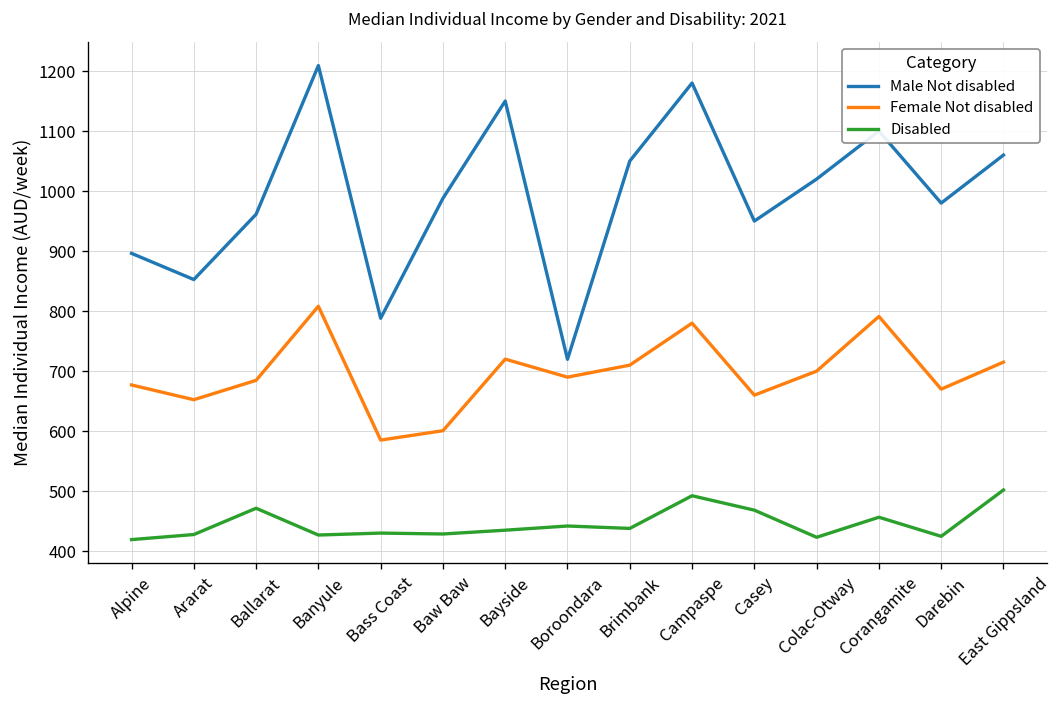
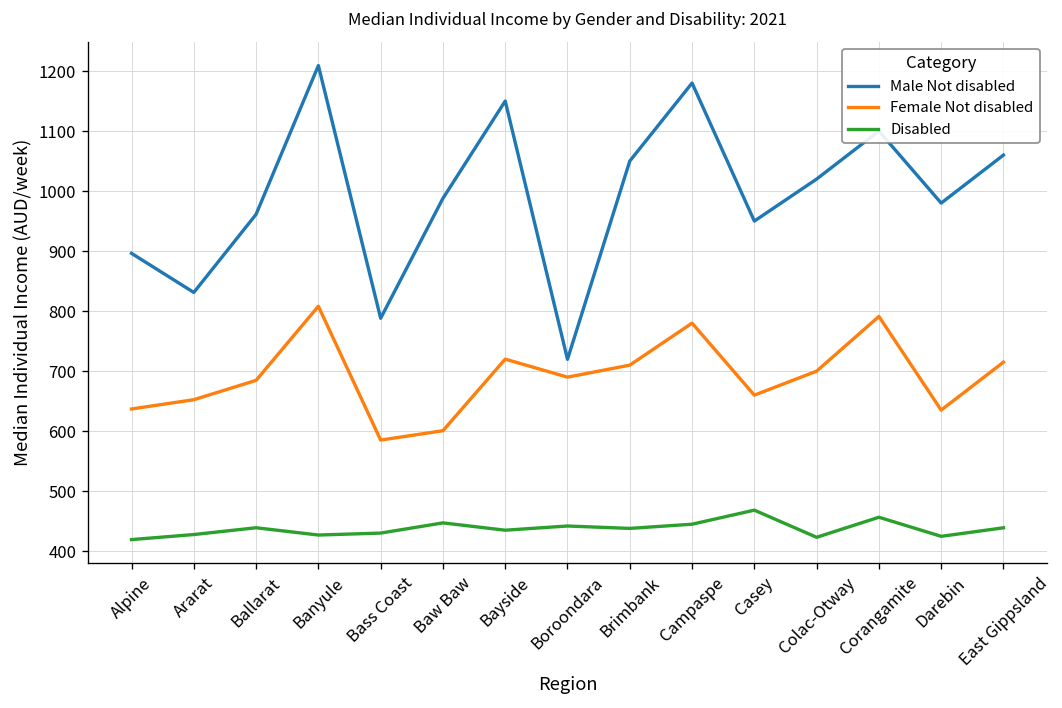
Female Not disabled, Alpine: 680 -> 640
Male Not disabled, Ararat: 850 -> 830
Disabled, Ballarat: 470 -> 440
Disabled, Baw Baw: 430 -> 450
Disabled, Campaspe: 490 -> 450
Female Not disabled, Darebin: 670 -> 640
Disabled, East Gippsland: 500 -> 440
